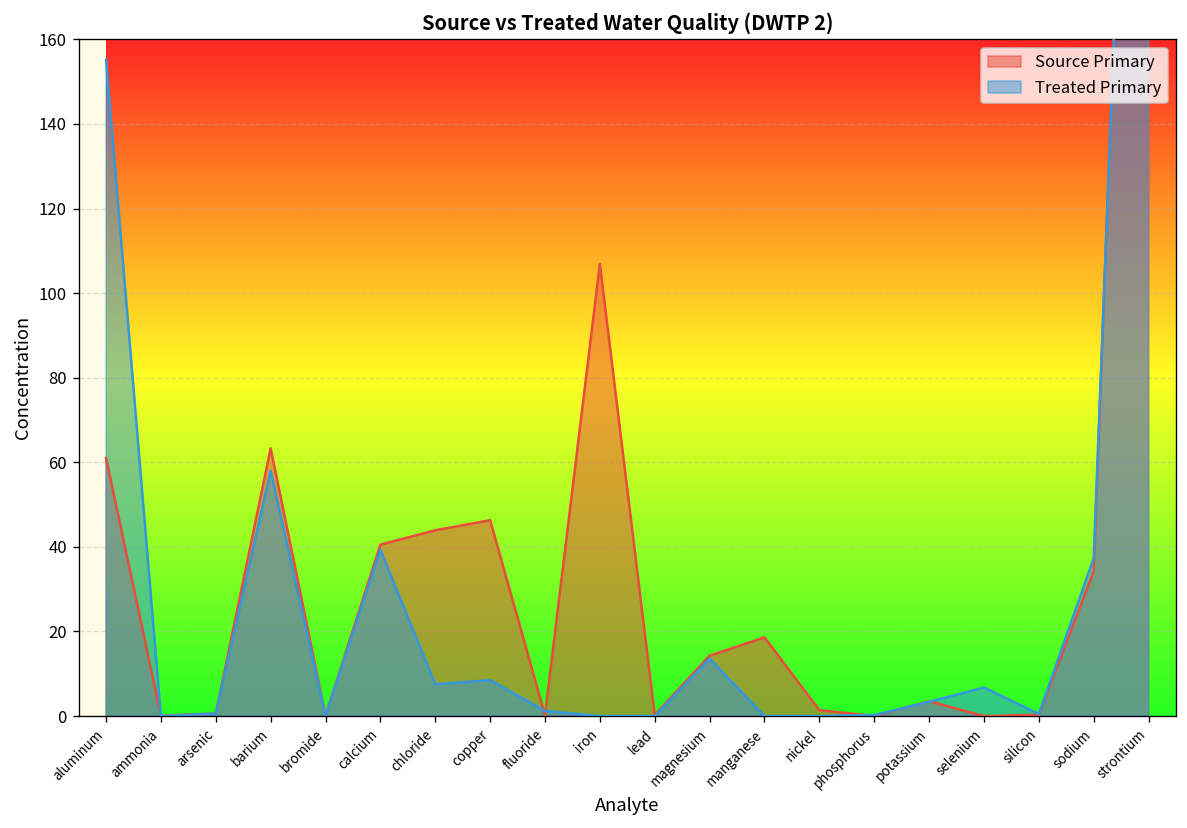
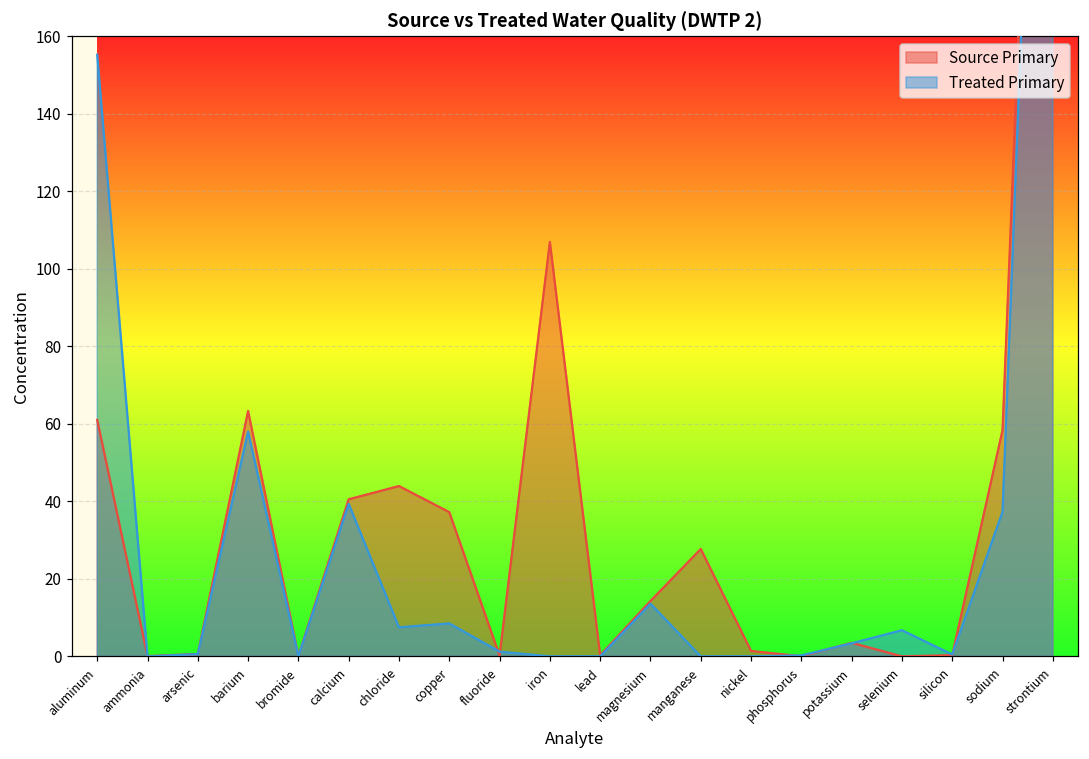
Source Primary, copper: 46 -> 37
Source Primary, manganese: 19 -> 28
Source Primary, sodium: 34 -> 58
